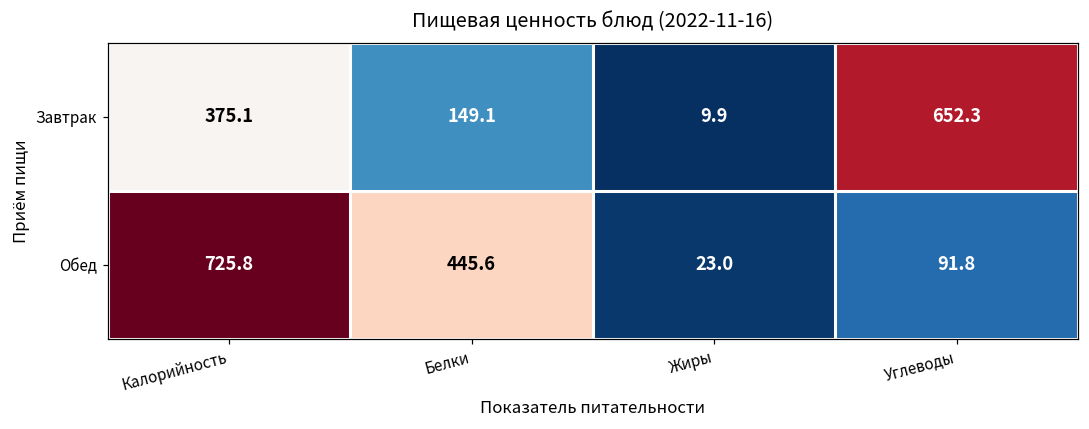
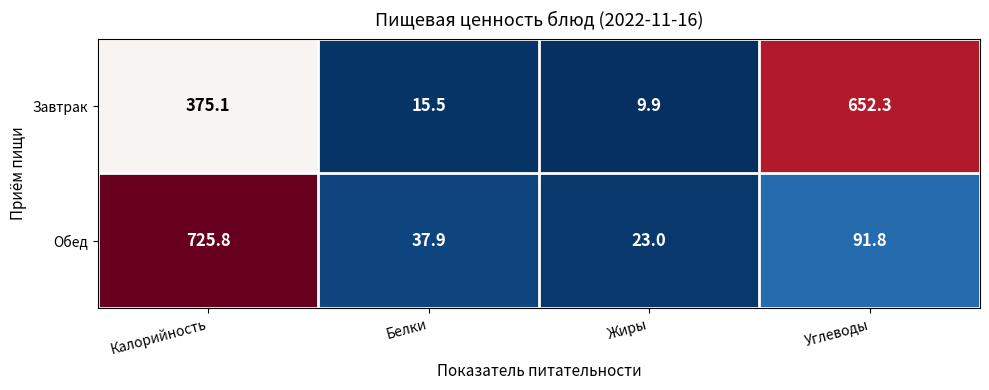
Завтрак, Белки: 149.1 -> 15.5
Обед, Белки: 445.6 -> 37.9
